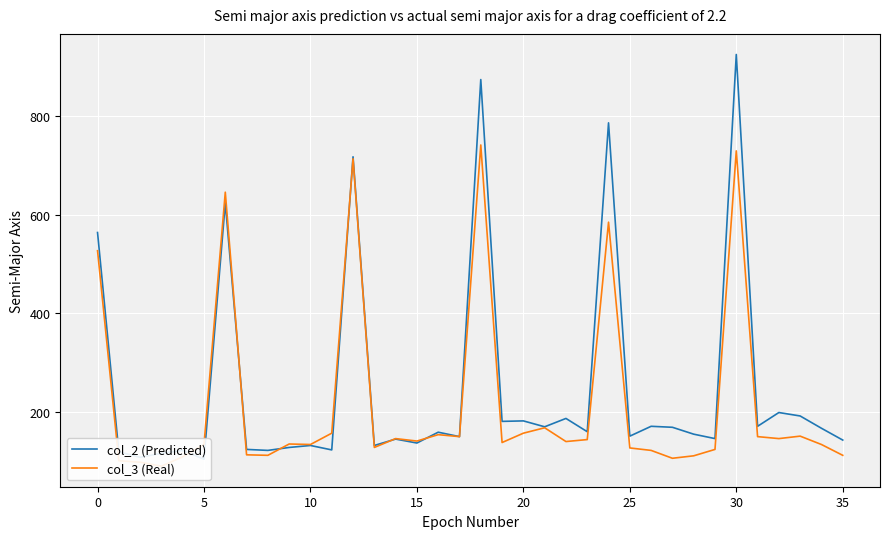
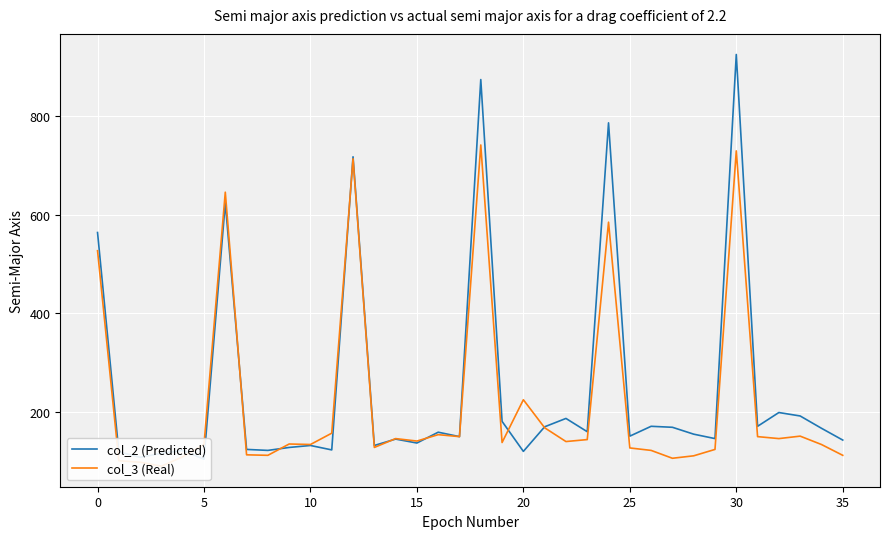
col_2 (Predicted), 20: 180 -> 120
col_3 (Real), 20: 160 -> 220
